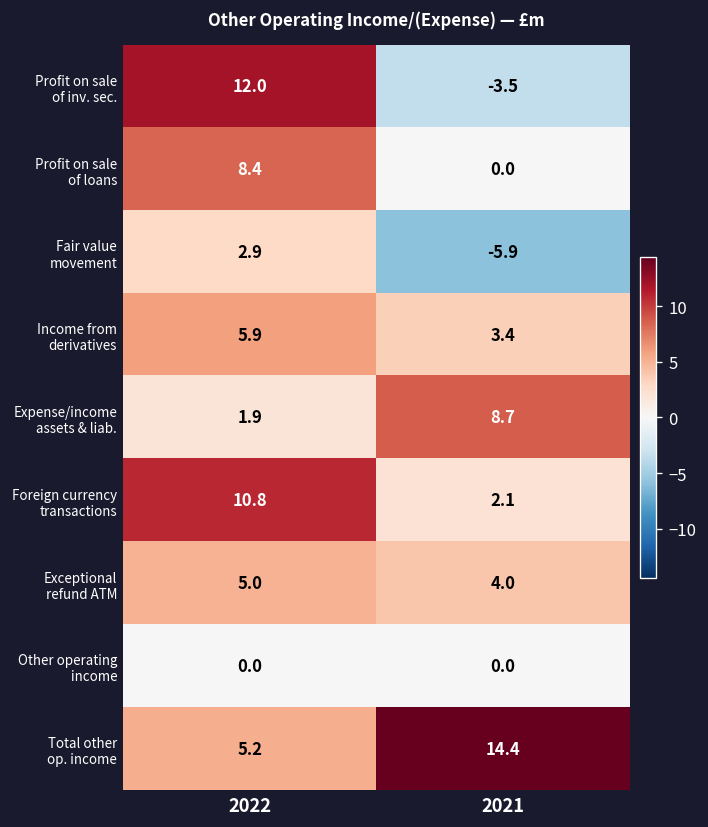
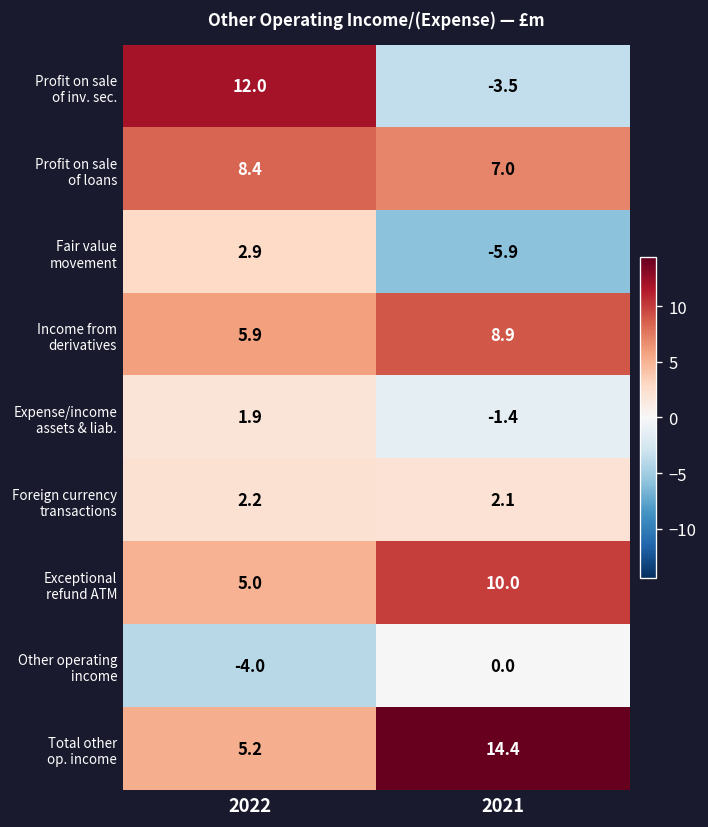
Profit on sale of loans, 2021: 0.0 -> 7.0
Income from derivatives, 2021: 3.4 -> 8.9
Expense/income assets & liab., 2021: 8.7 -> -1.4
Foreign currency transactions, 2022: 10.8 -> 2.2
Exceptional refund ATM, 2021: 4.0 -> 10.0
Other operating income, 2022: 0.0 -> -4.0
